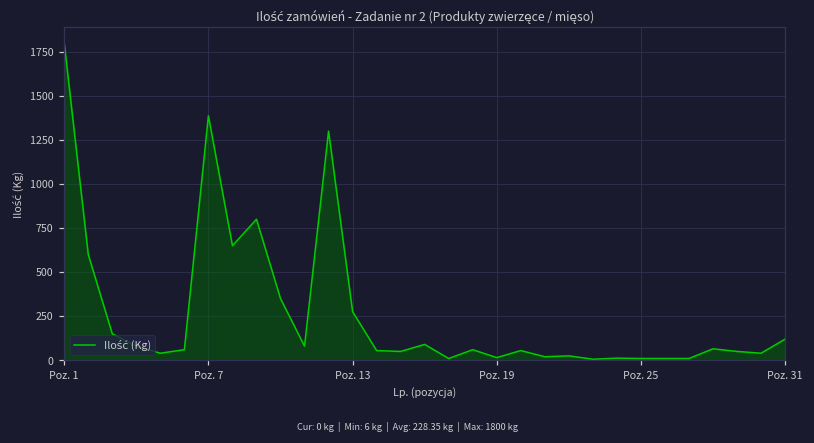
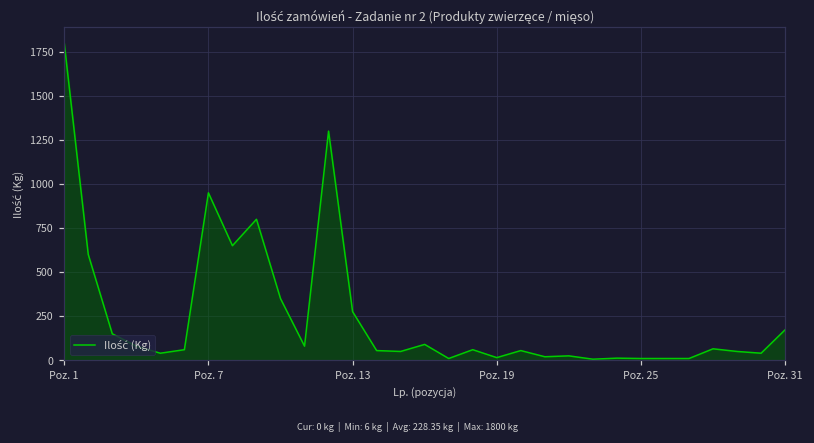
Poz. 7: 1390 -> 950
Poz. 31: 120 -> 170
